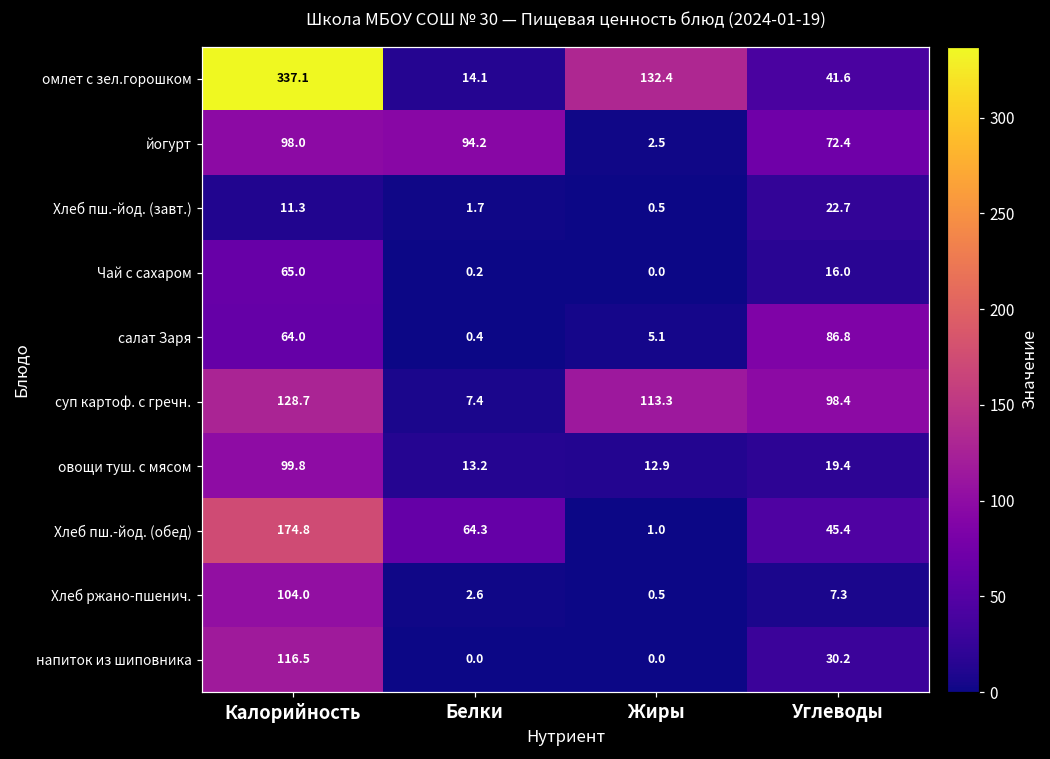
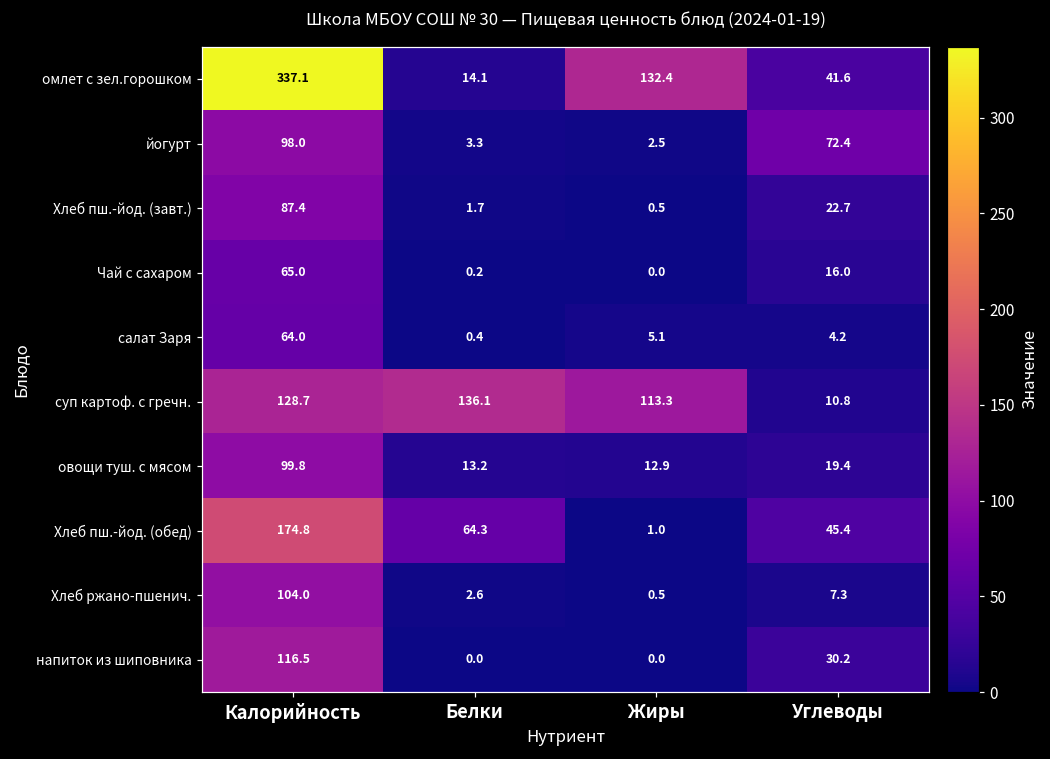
йогурт, Белки: 94.2 -> 3.3
Хлеб пш.-йод. (завт.), Калорийность: 11.3 -> 87.4
салат Заря, Углеводы: 86.8 -> 4.2
суп картоф. с гречн., Белки: 7.4 -> 136.1
суп картоф. с гречн., Углеводы: 98.4 -> 10.8
